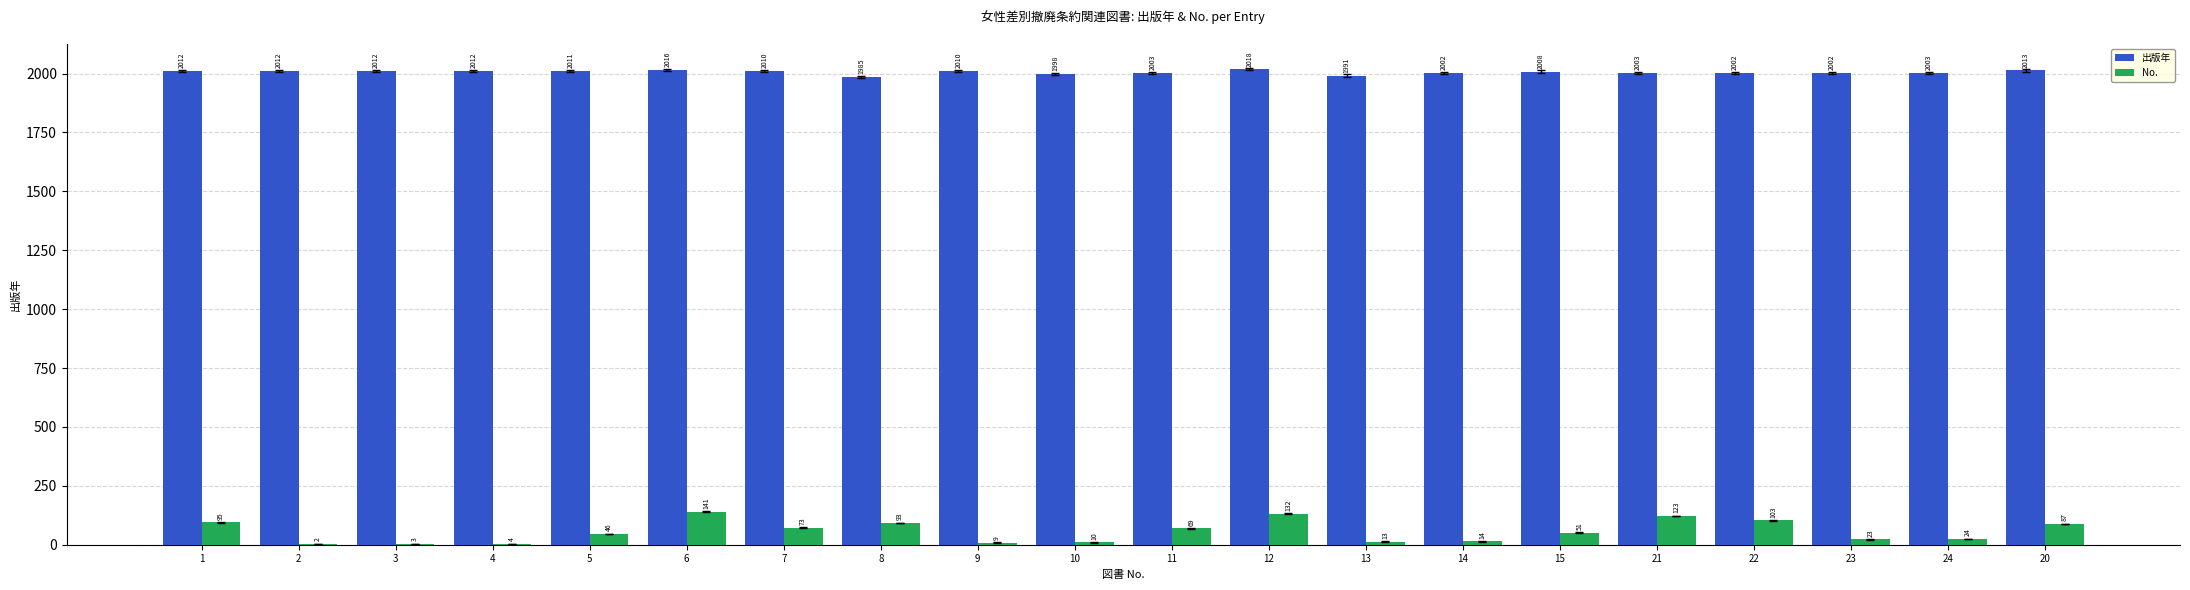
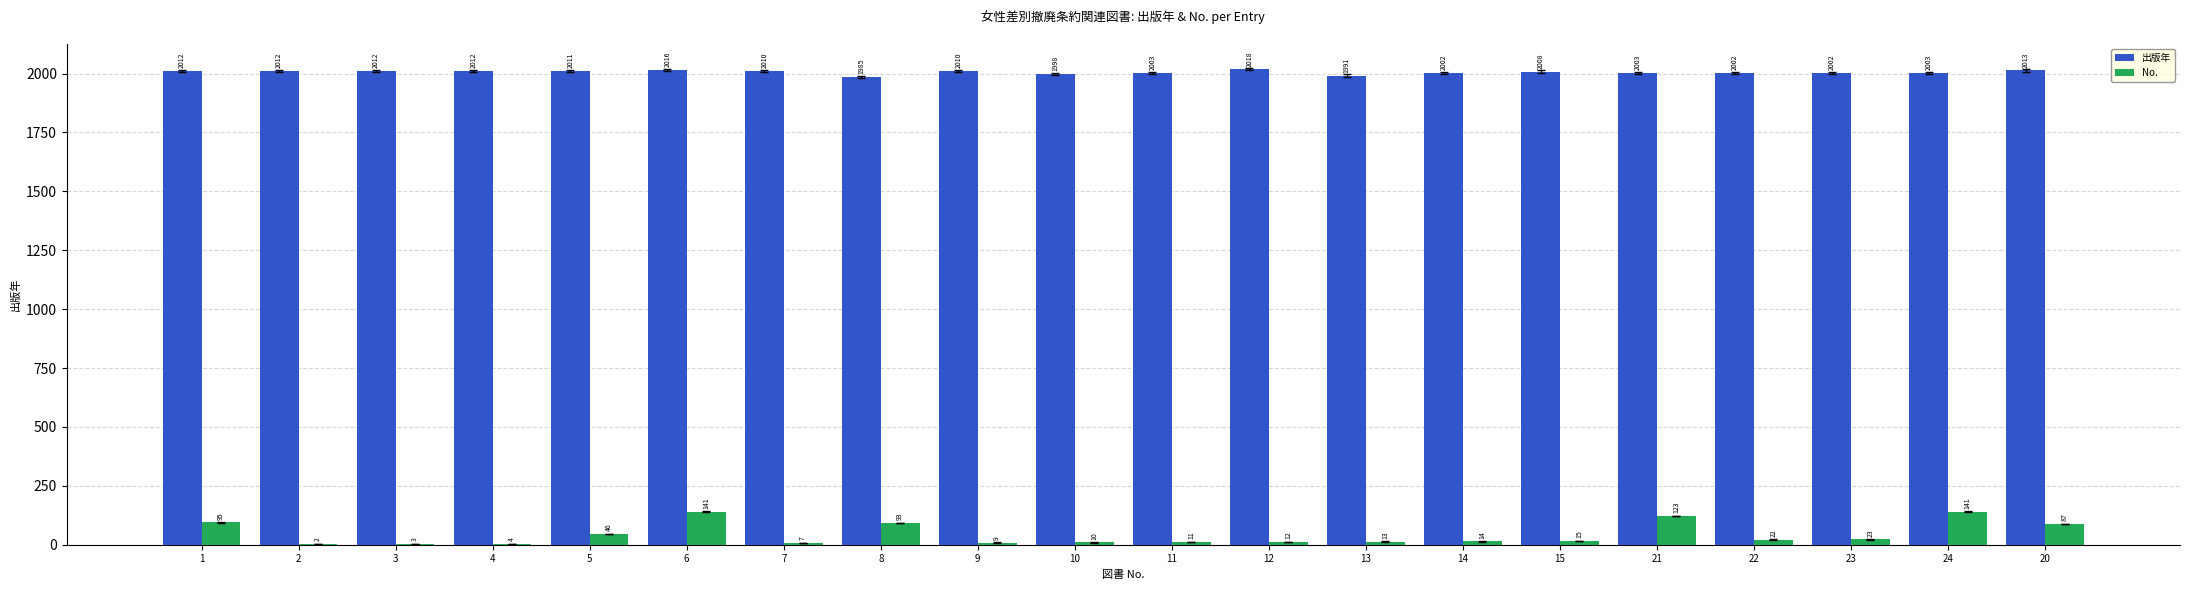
No., 7: 73 -> 7
No., 11: 69 -> 11
No., 12: 132 -> 12
No., 15: 51 -> 15
No., 22: 103 -> 22
No., 24: 24 -> 141
